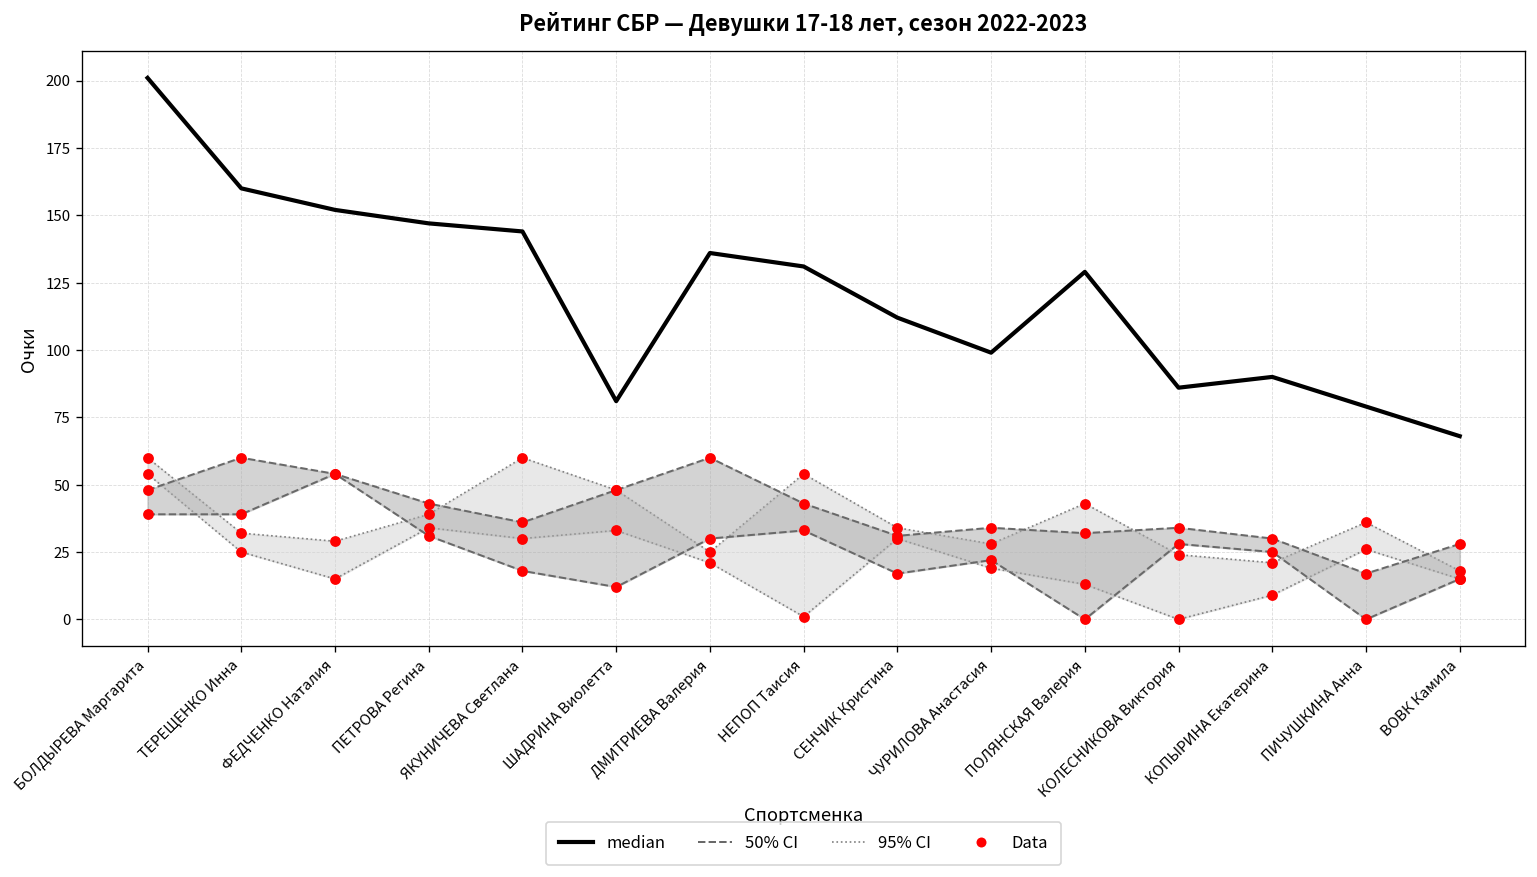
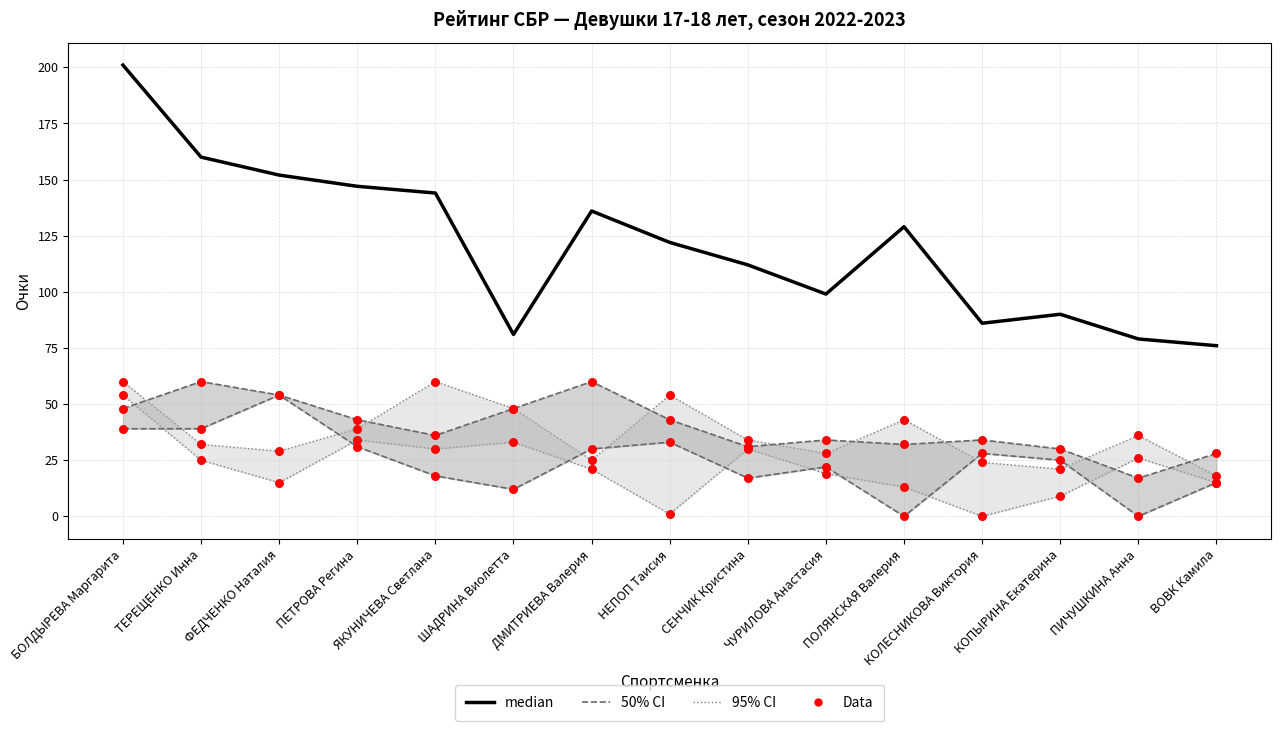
median, НЕПОП Таисия: 131 -> 122
median, ВОВК Камила: 68 -> 76
